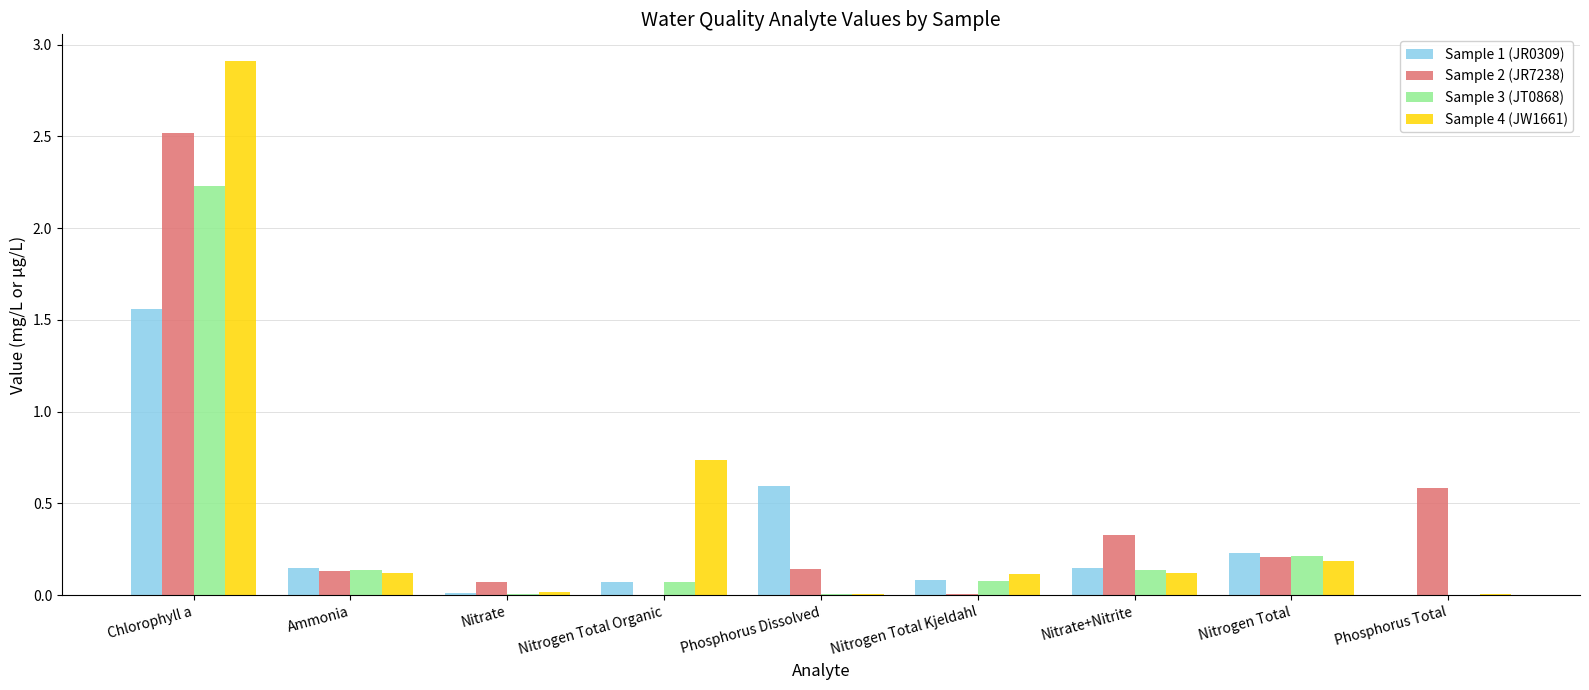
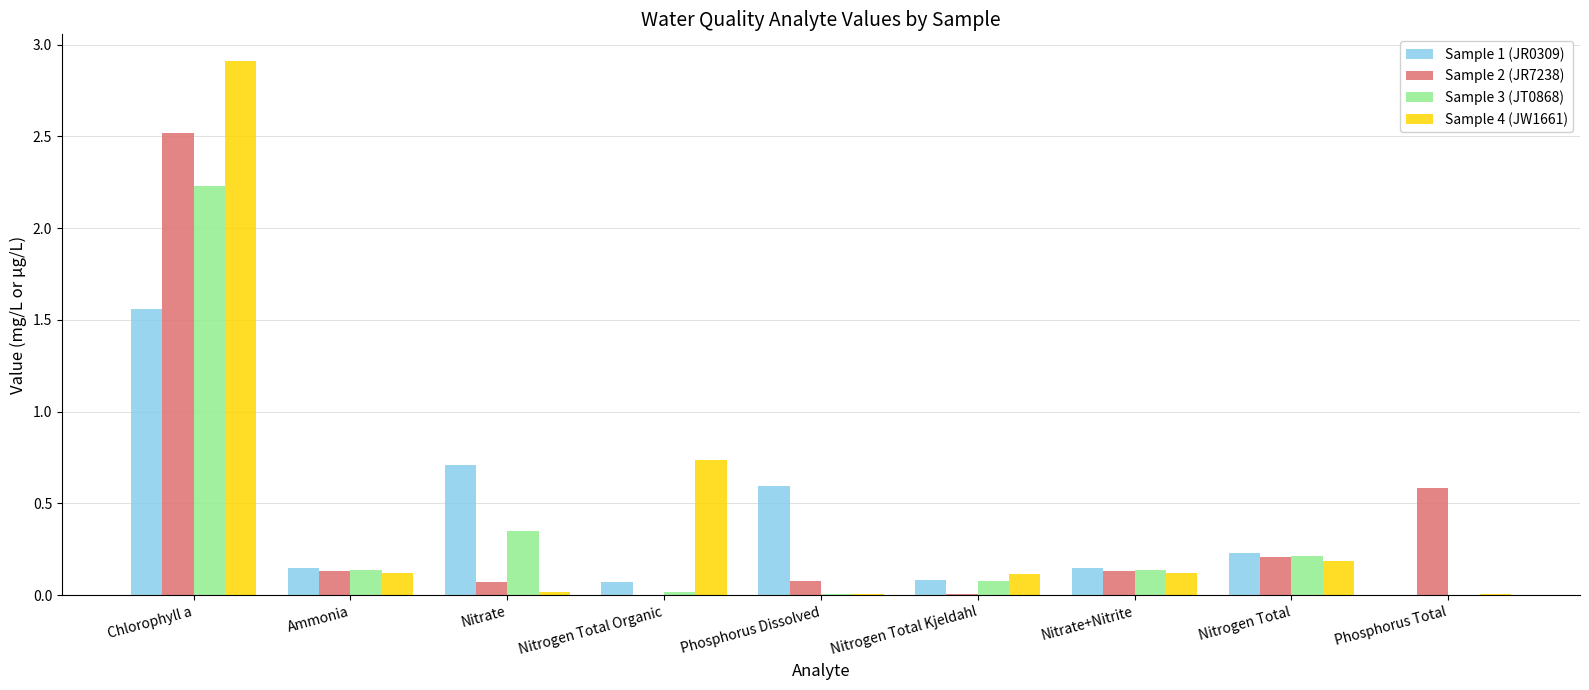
Sample 1 (JR0309), Nitrate: 0.01 -> 0.71
Sample 3 (JT0868), Nitrate: 0.01 -> 0.35
Sample 3 (JT0868), Nitrogen Total Organic: 0.07 -> 0.02
Sample 2 (JR7238), Phosphorus Dissolved: 0.15 -> 0.08
Sample 2 (JR7238), Nitrate+Nitrite: 0.33 -> 0.13
